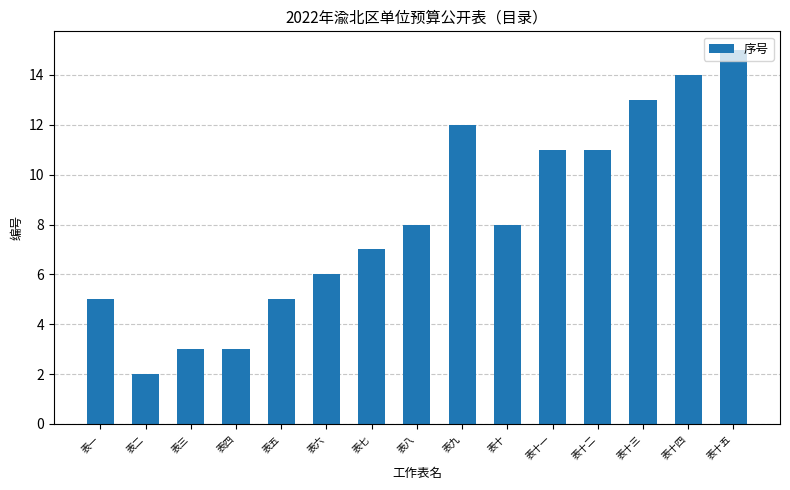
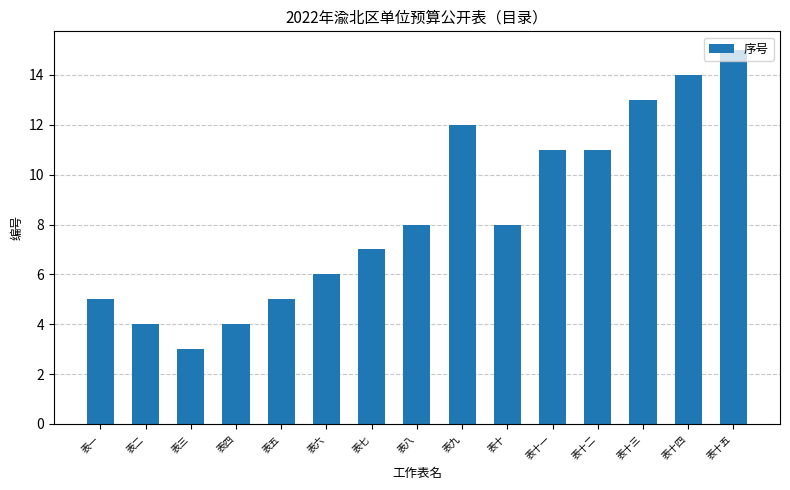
表二: 2 -> 4
表四: 3 -> 4
